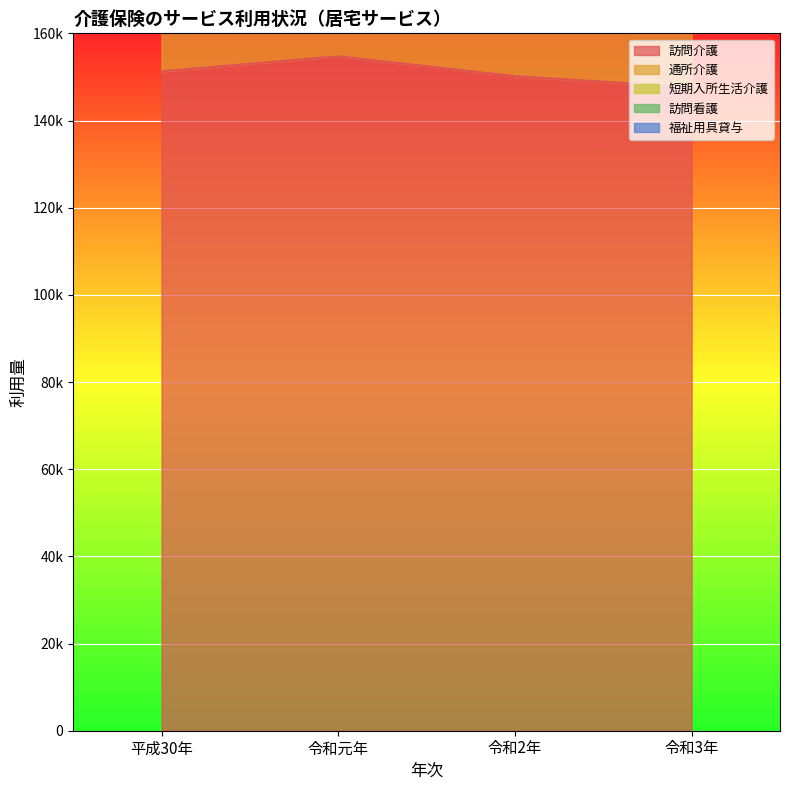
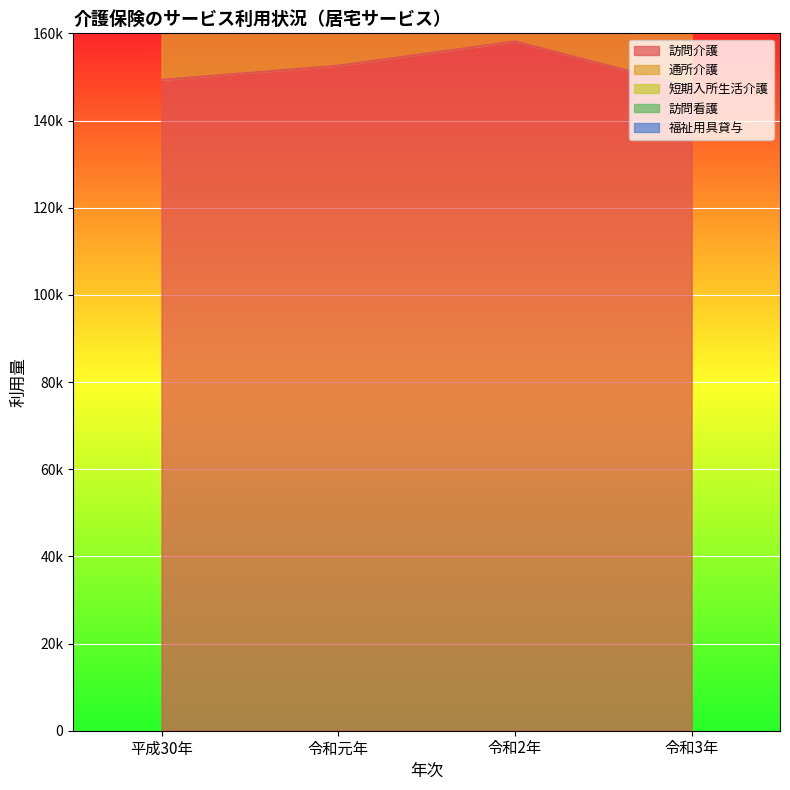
訪問介護, 平成30年: 151000 -> 149000
訪問介護, 令和元年: 155000 -> 153000
訪問介護, 令和2年: 150000 -> 158000
